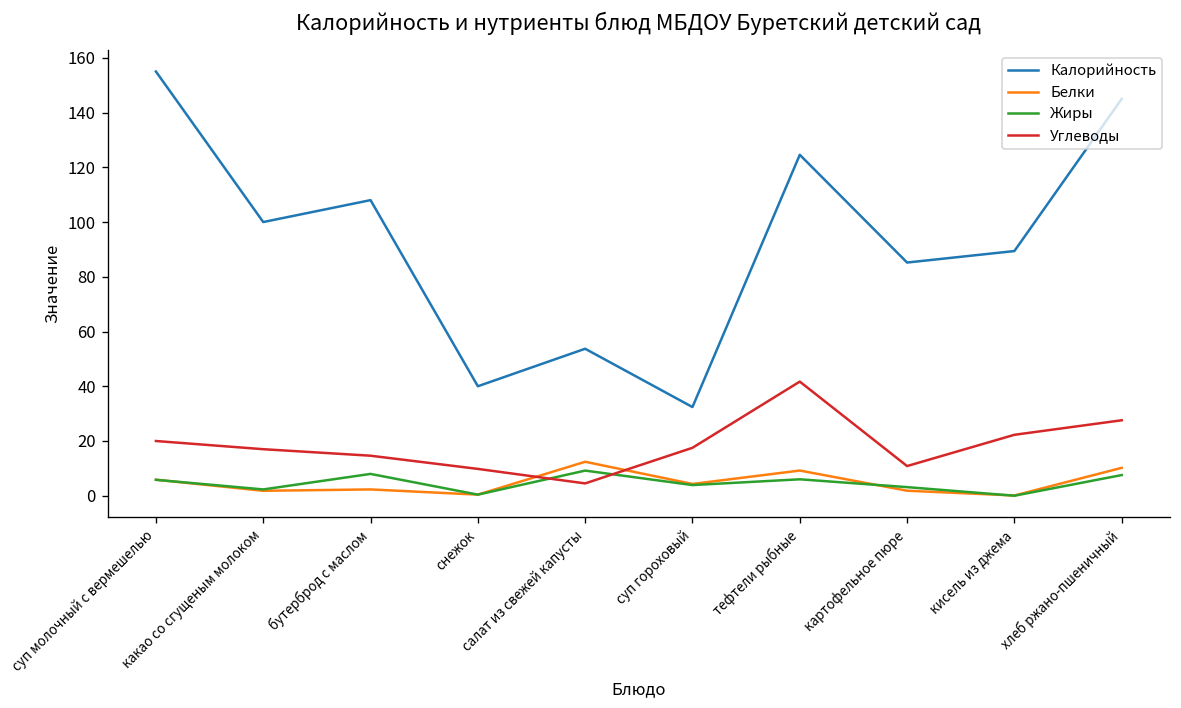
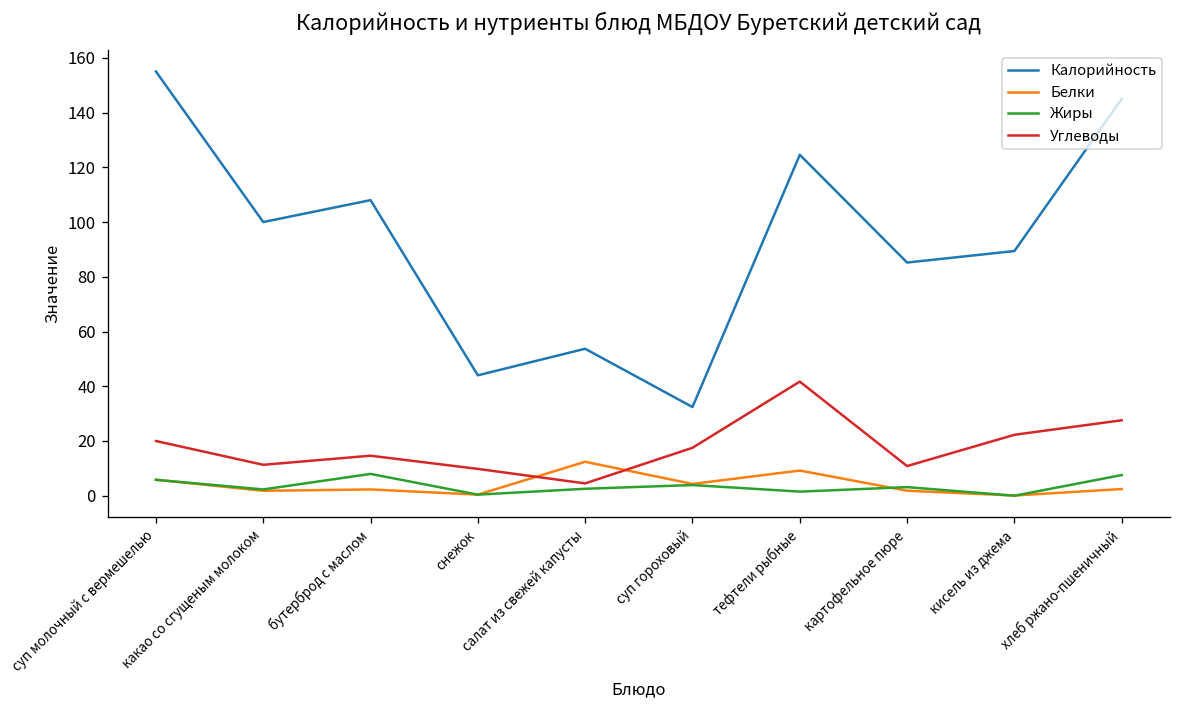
Углеводы, какао со сгущеным молоком: 17 -> 11
Калорийность, снежок: 40 -> 44
Жиры, салат из свежей капусты: 9 -> 3
Жиры, тефтели рыбные: 6 -> 2
Белки, хлеб ржано-пшеничный: 10 -> 2
